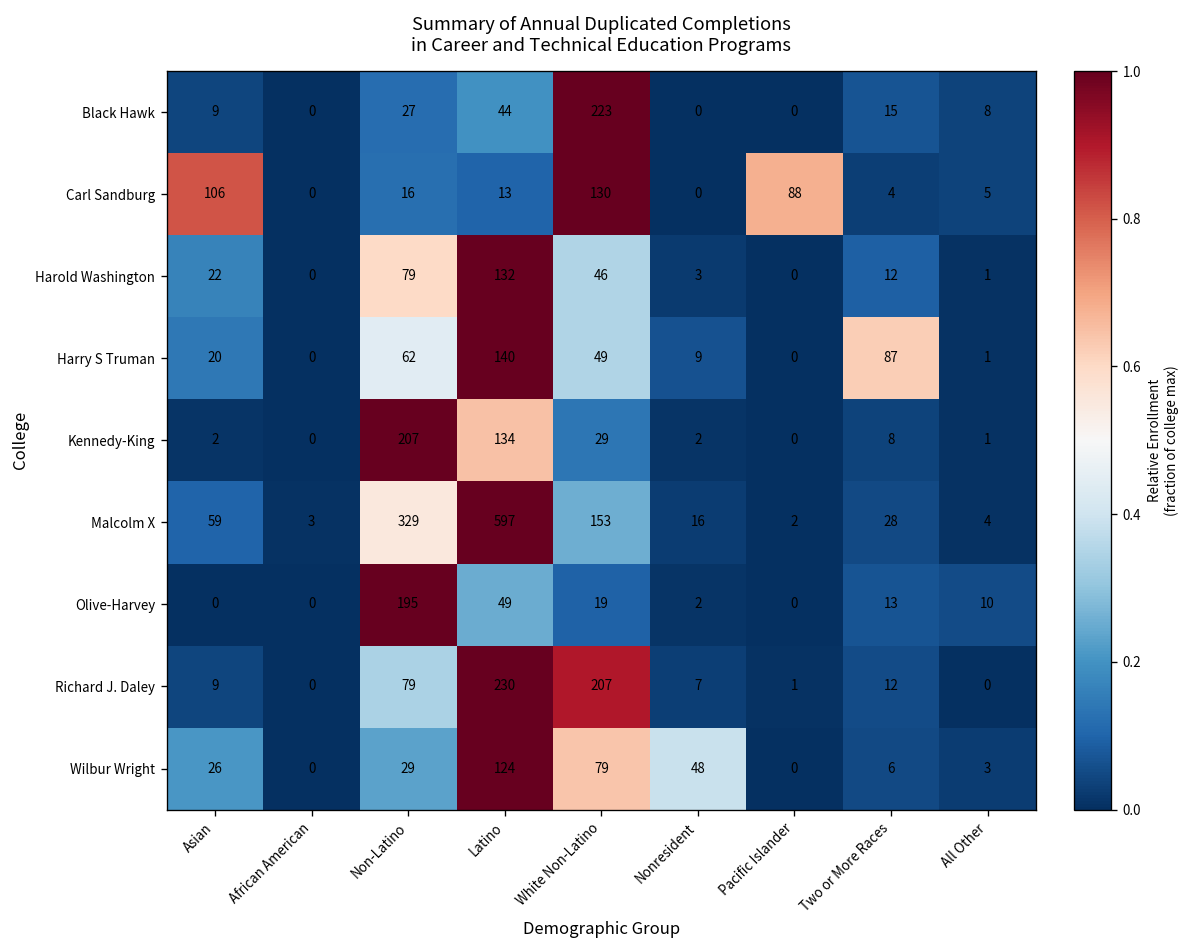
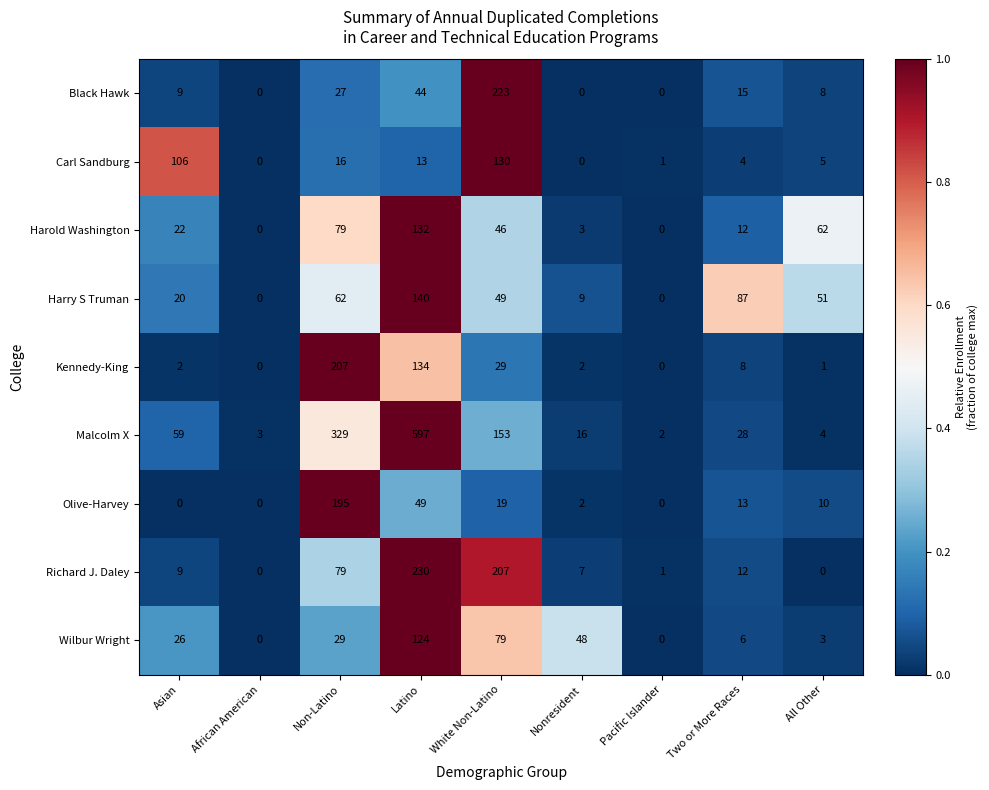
Carl Sandburg, Pacific Islander: 88 -> 1
Harold Washington, All Other: 1 -> 62
Harry S Truman, All Other: 1 -> 51
